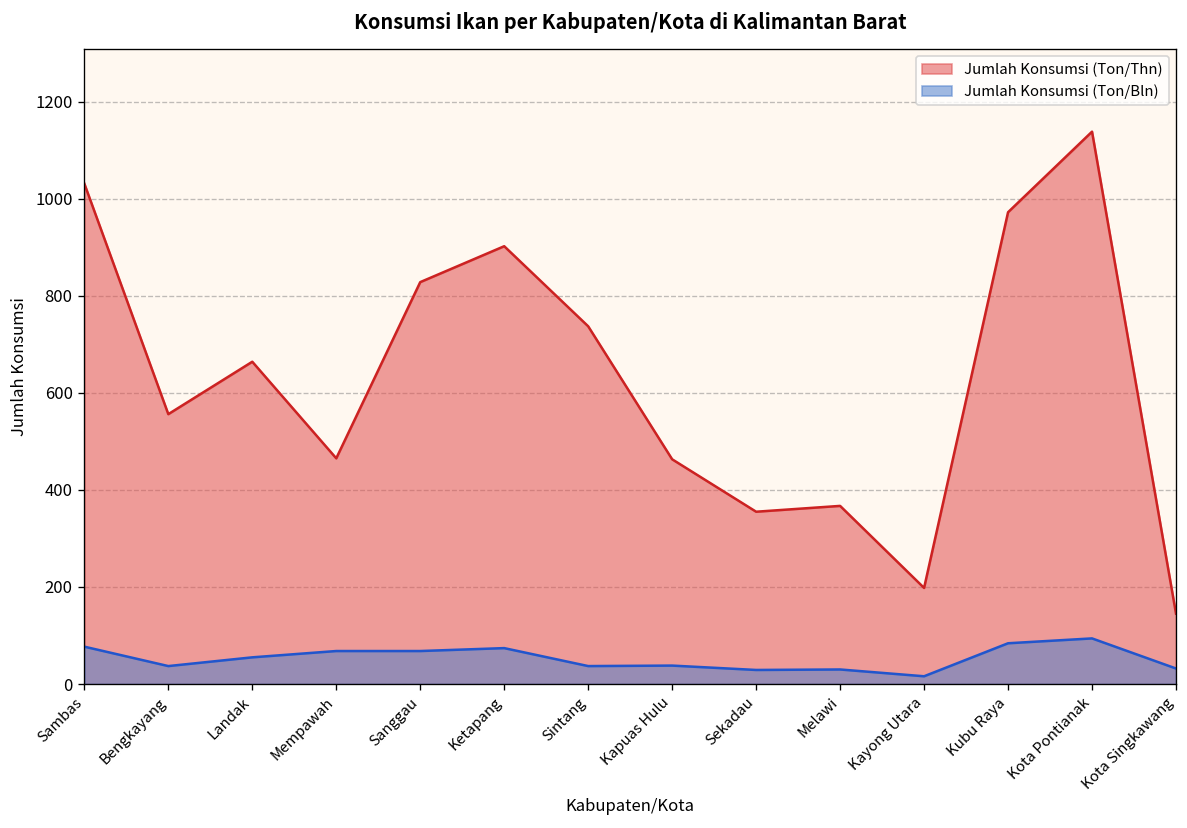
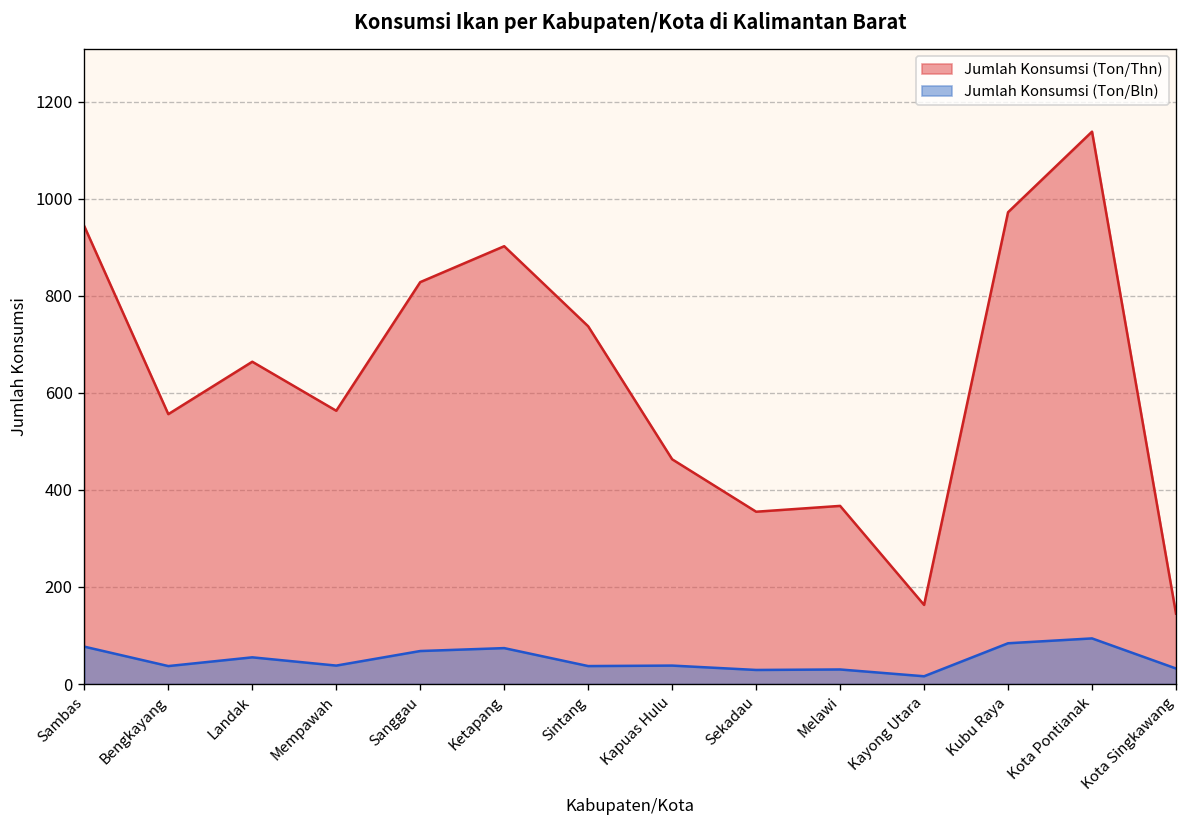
Jumlah Konsumsi (Ton/Thn), Sambas: 1030 -> 940
Jumlah Konsumsi (Ton/Thn), Mempawah: 470 -> 560
Jumlah Konsumsi (Ton/Bln), Mempawah: 70 -> 40
Jumlah Konsumsi (Ton/Thn), Kayong Utara: 200 -> 160
